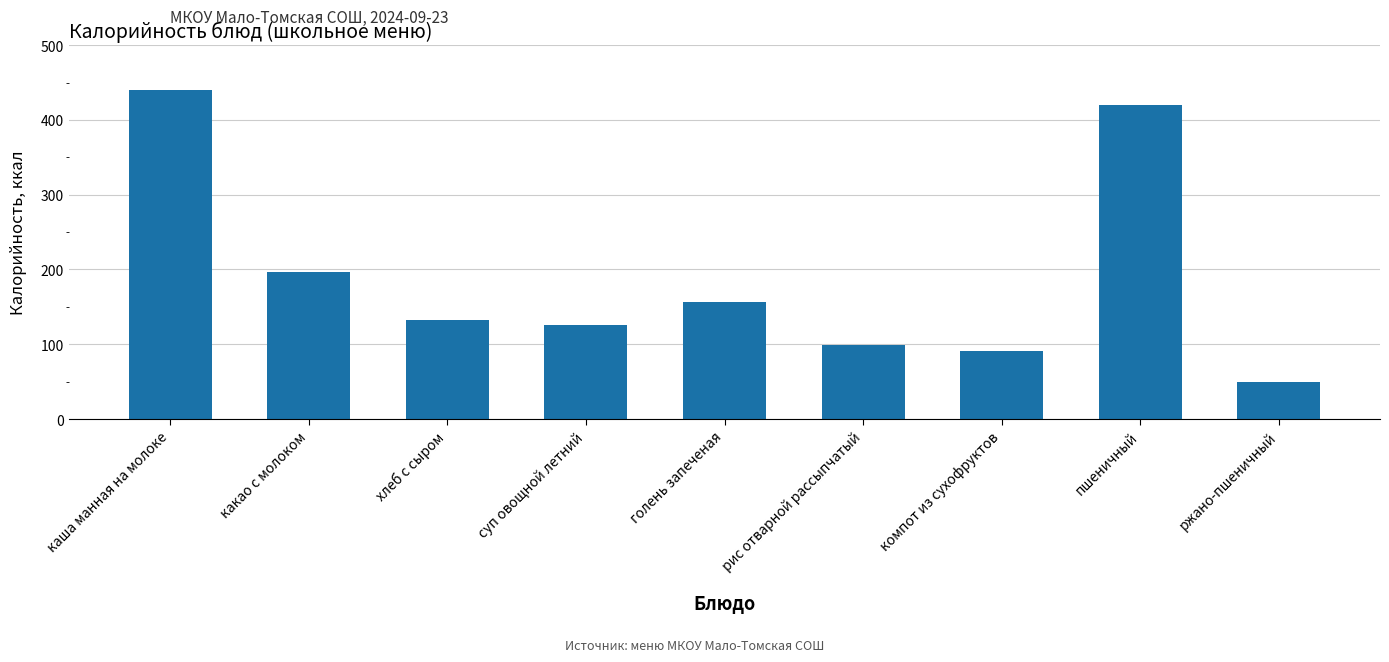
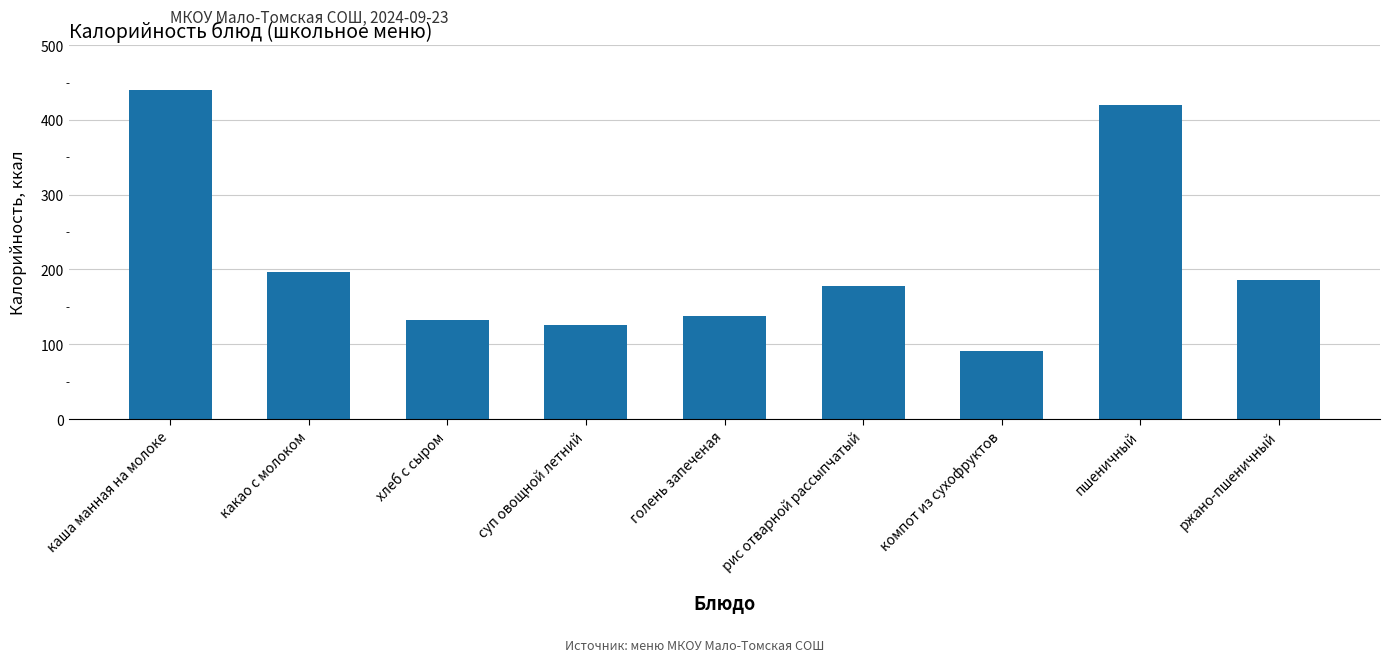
голень запеченая: 160 -> 140
рис отварной рассыпчатый: 100 -> 180
ржано-пшеничный: 50 -> 190
